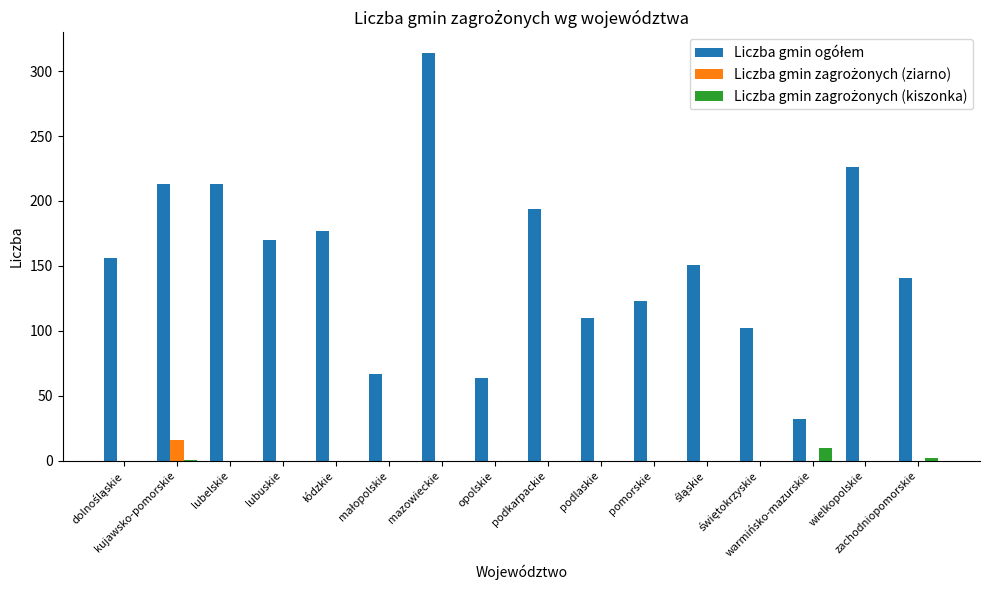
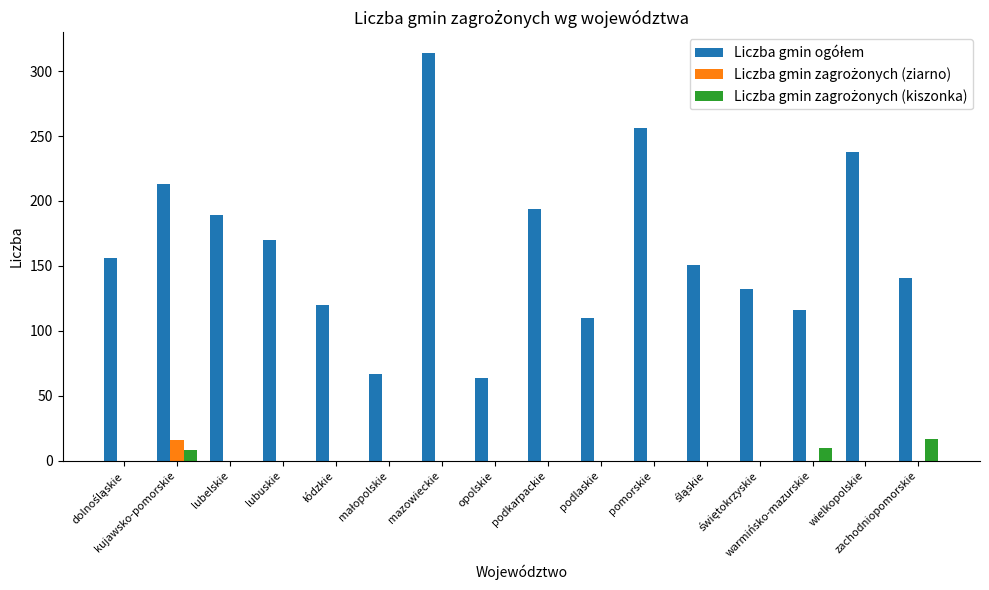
Liczba gmin zagrożonych (kiszonka), kujawsko-pomorskie: 1 -> 8
Liczba gmin ogółem, lubelskie: 213 -> 189
Liczba gmin ogółem, łódzkie: 177 -> 120
Liczba gmin ogółem, pomorskie: 123 -> 256
Liczba gmin ogółem, świętokrzyskie: 102 -> 132
Liczba gmin ogółem, warmińsko-mazurskie: 32 -> 116
Liczba gmin ogółem, wielkopolskie: 226 -> 238
Liczba gmin zagrożonych (kiszonka), zachodniopomorskie: 2 -> 17
